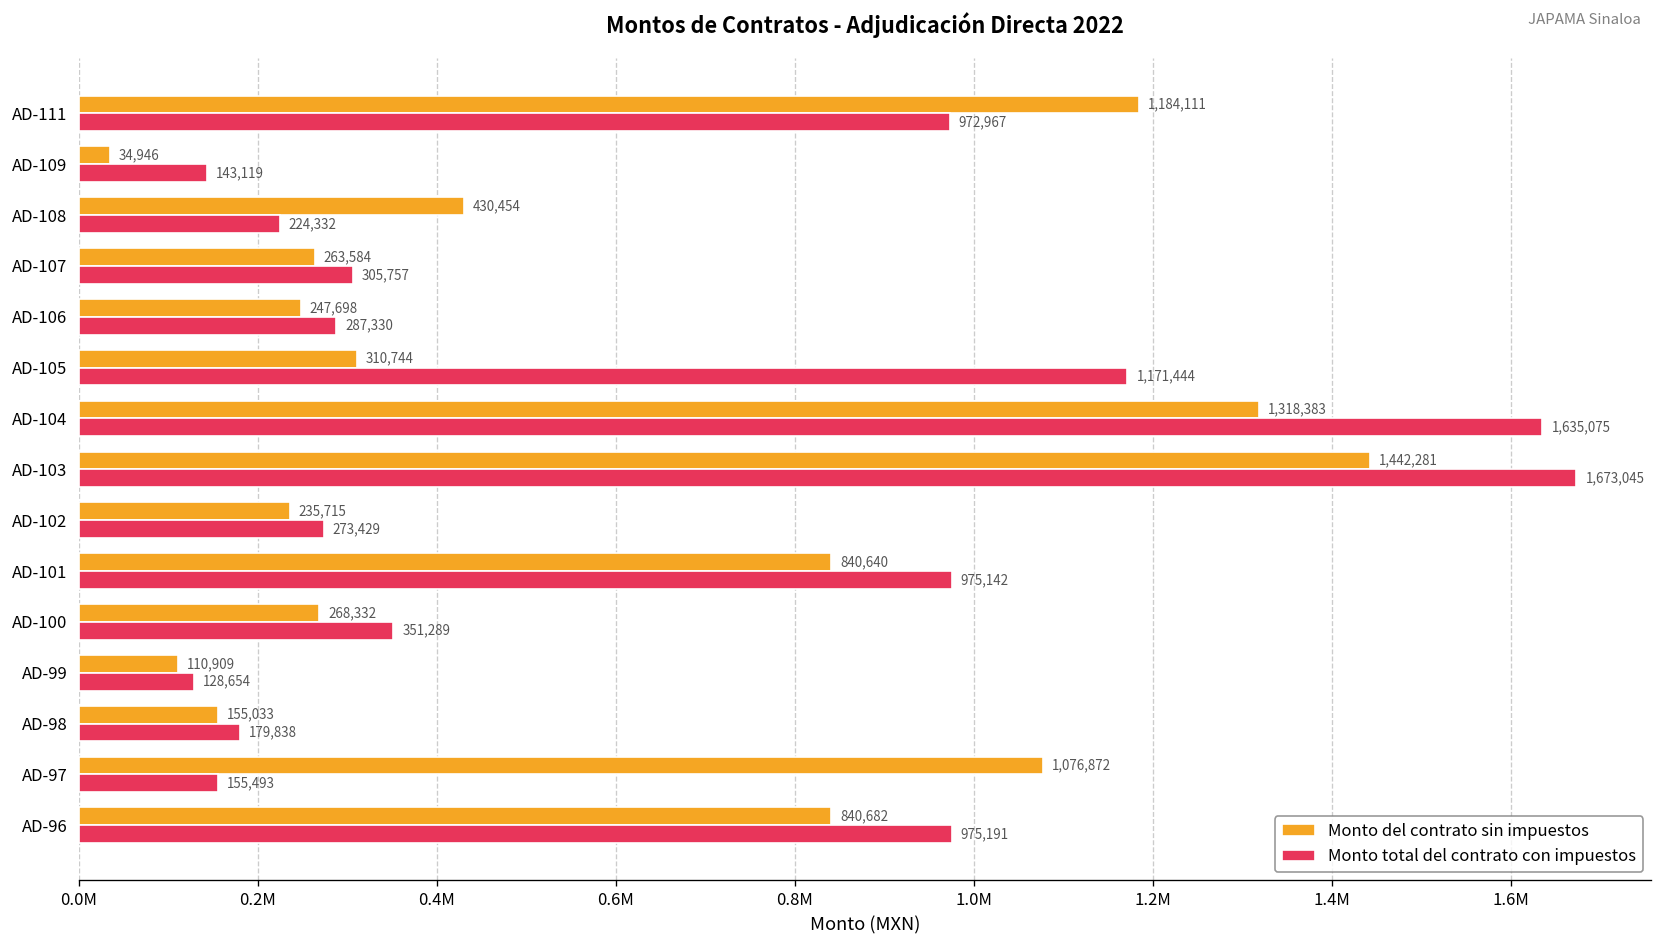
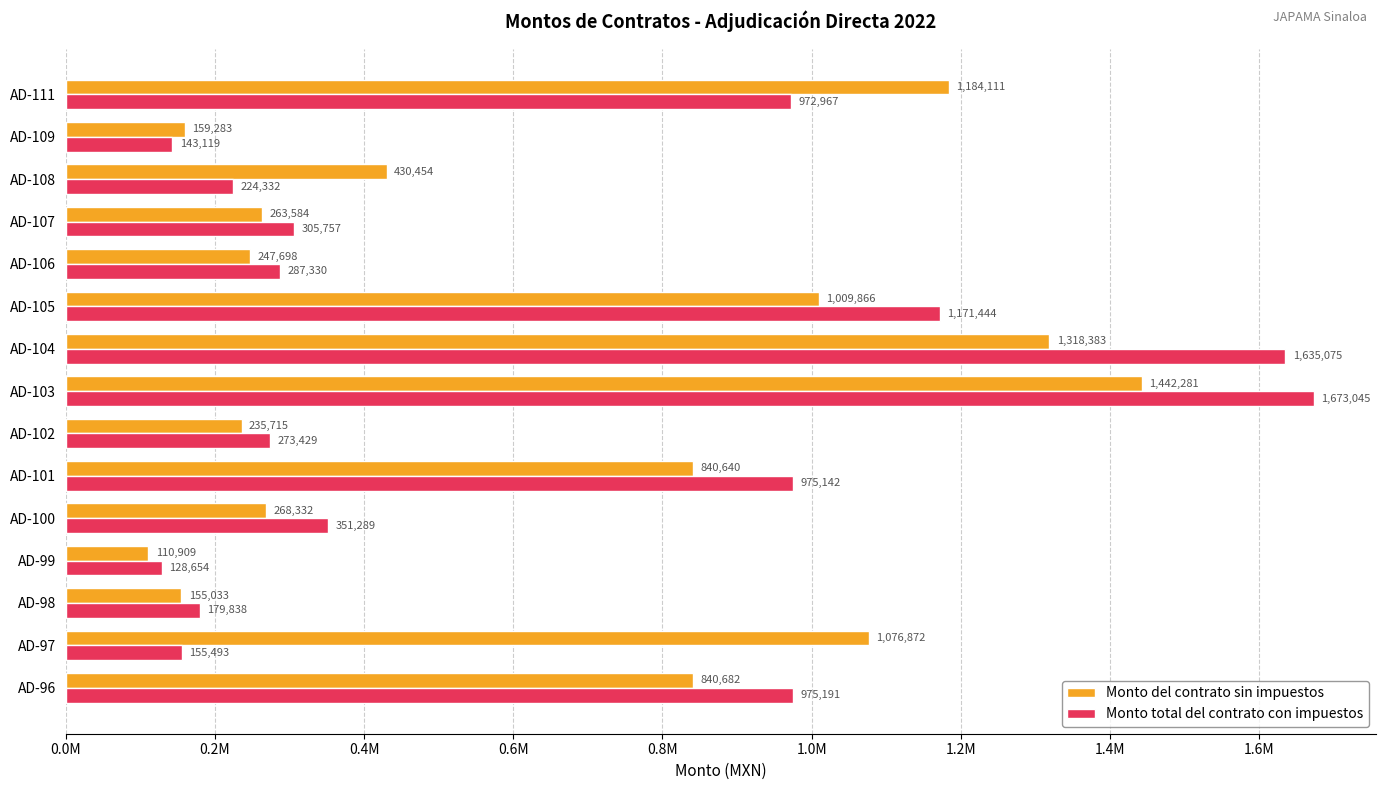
Monto del contrato sin impuestos, AD-109: 34,946 -> 159,283
Monto del contrato sin impuestos, AD-105: 310,744 -> 1,009,866
